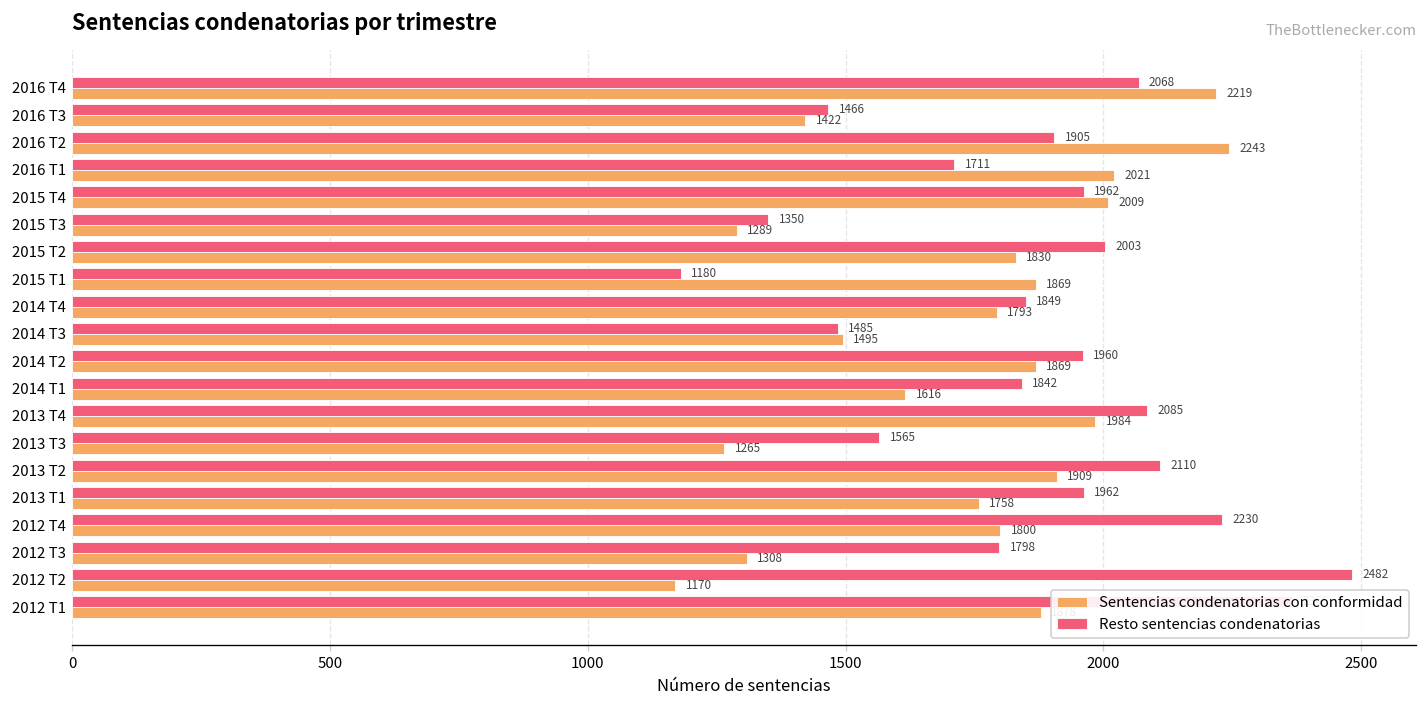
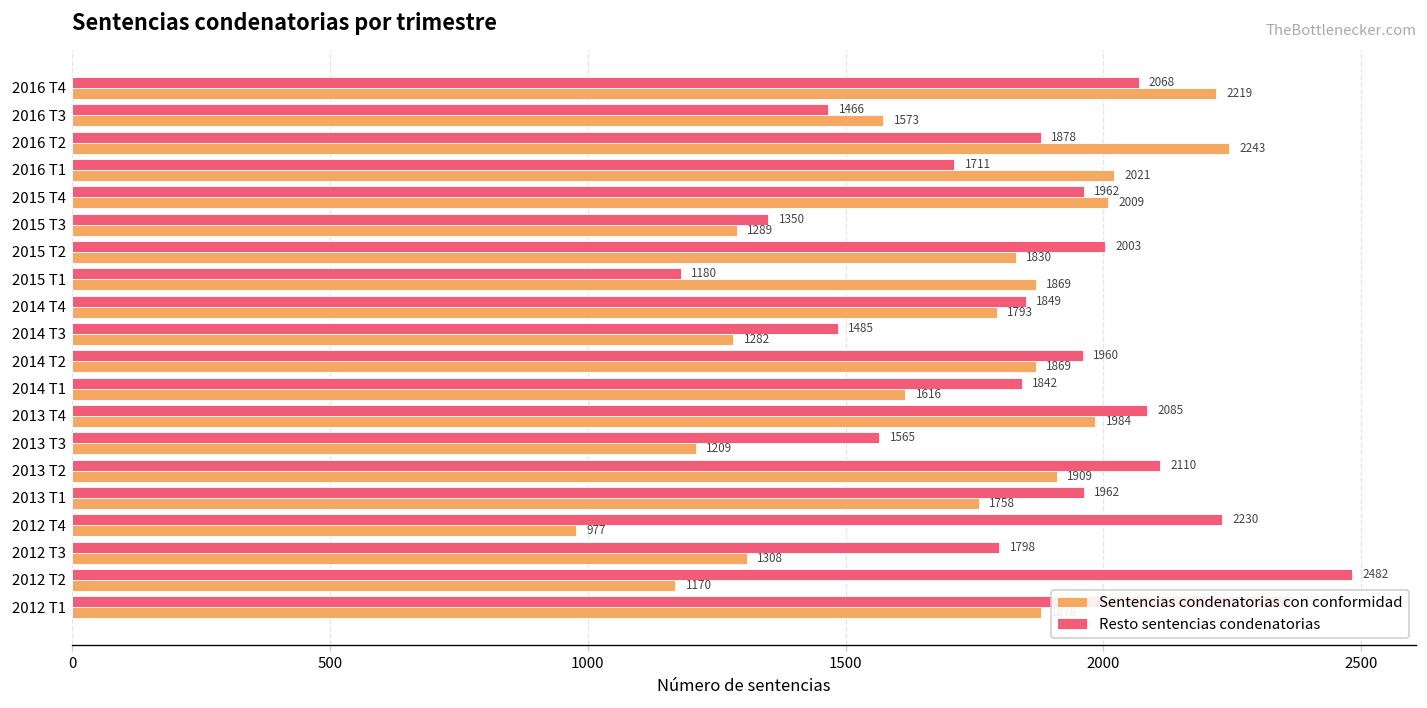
Sentencias condenatorias con conformidad, 2016 T3: 1422 -> 1573
Resto sentencias condenatorias, 2016 T2: 1905 -> 1878
Sentencias condenatorias con conformidad, 2014 T3: 1495 -> 1282
Sentencias condenatorias con conformidad, 2013 T3: 1265 -> 1209
Sentencias condenatorias con conformidad, 2012 T4: 1800 -> 977
